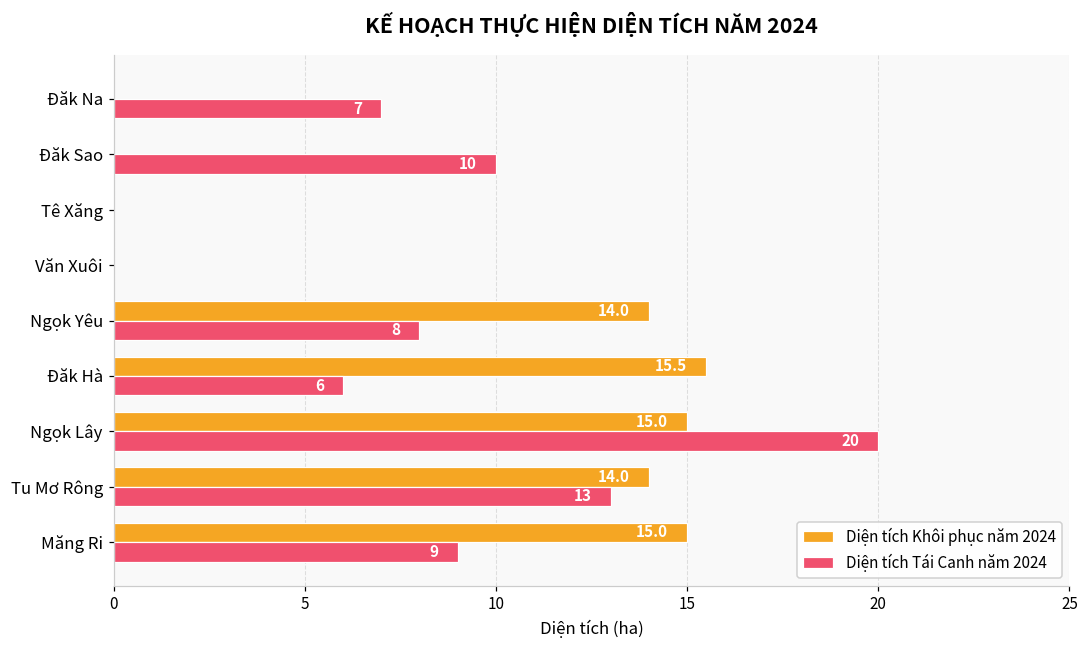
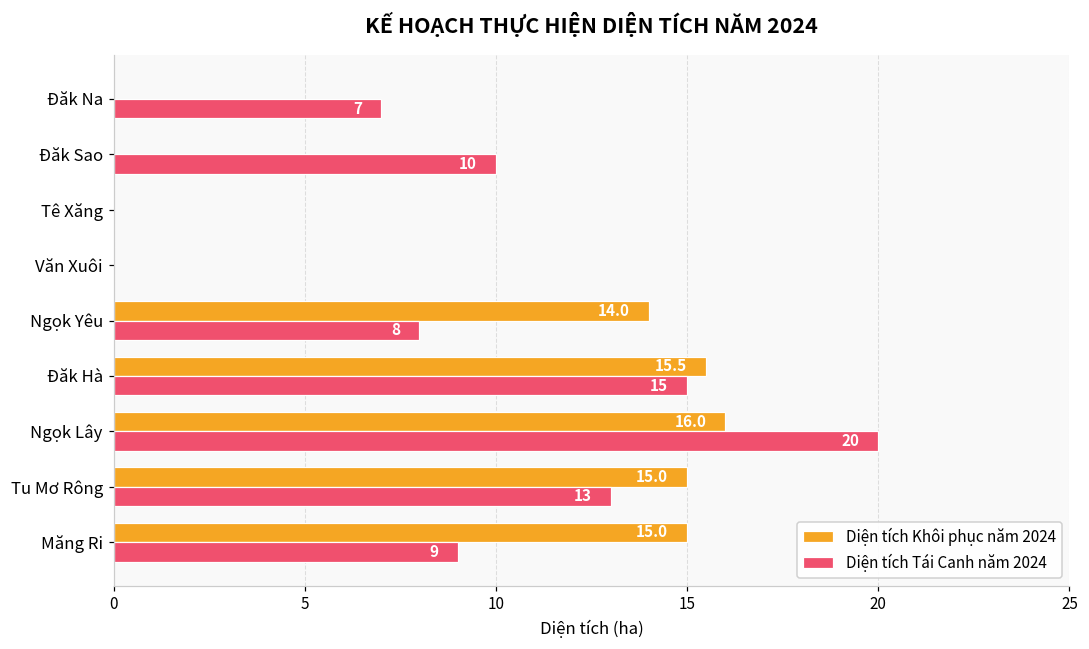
Diện tích Tái Canh năm 2024, Đăk Hà: 6 -> 15
Diện tích Khôi phục năm 2024, Ngọk Lây: 15.0 -> 16.0
Diện tích Khôi phục năm 2024, Tu Mơ Rông: 14.0 -> 15.0
